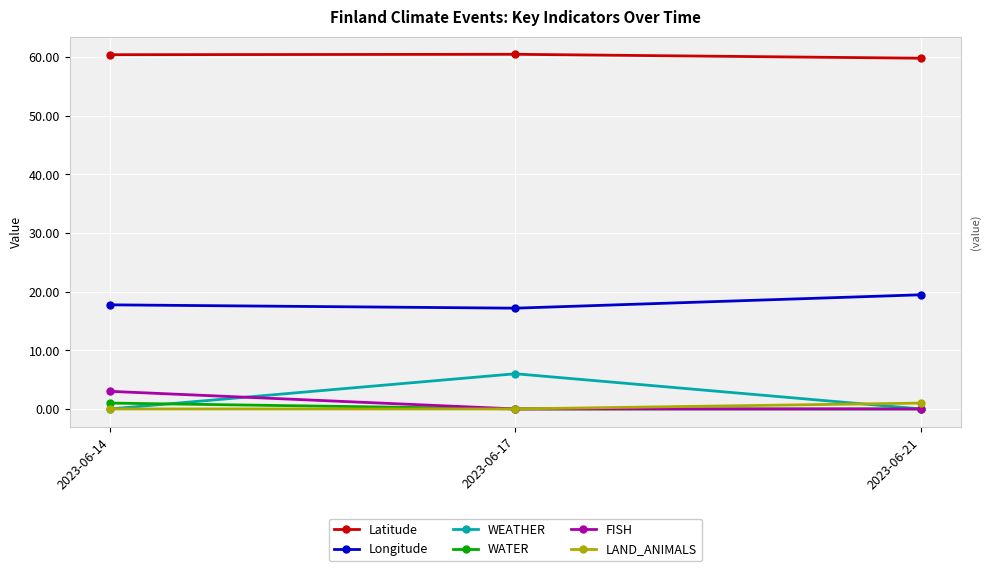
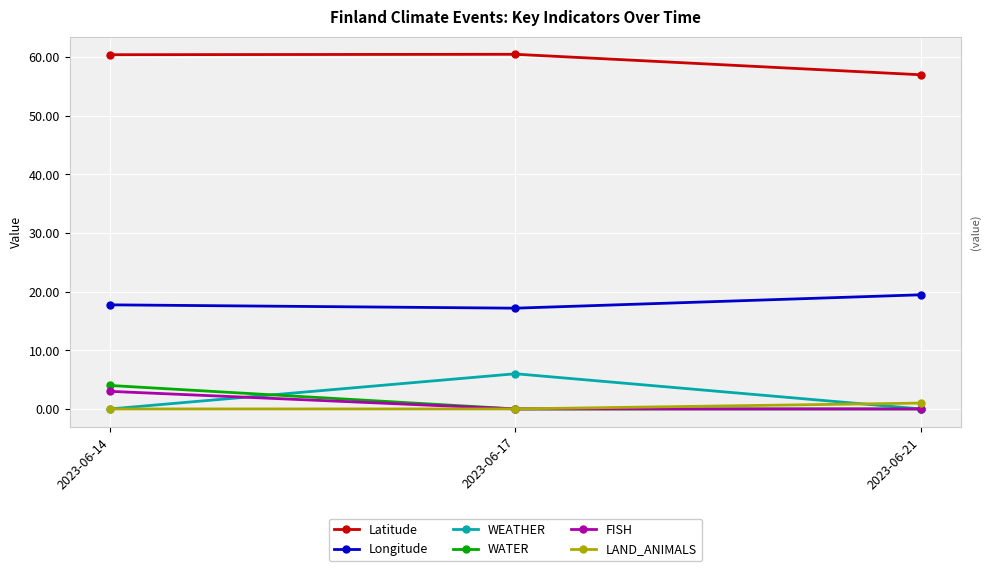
WATER, 2023-06-14: 1 -> 4
Latitude, 2023-06-21: 60 -> 57
